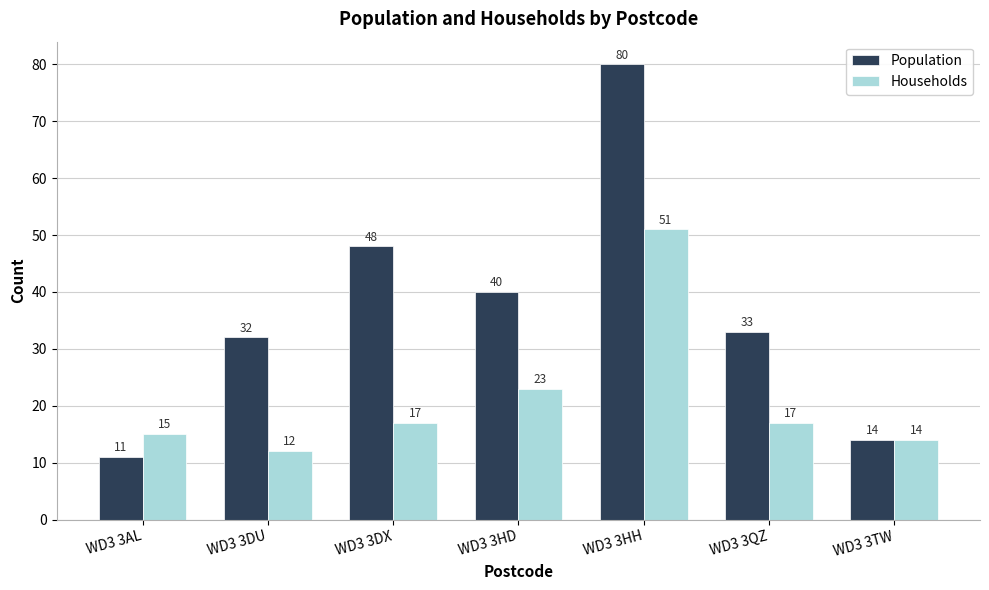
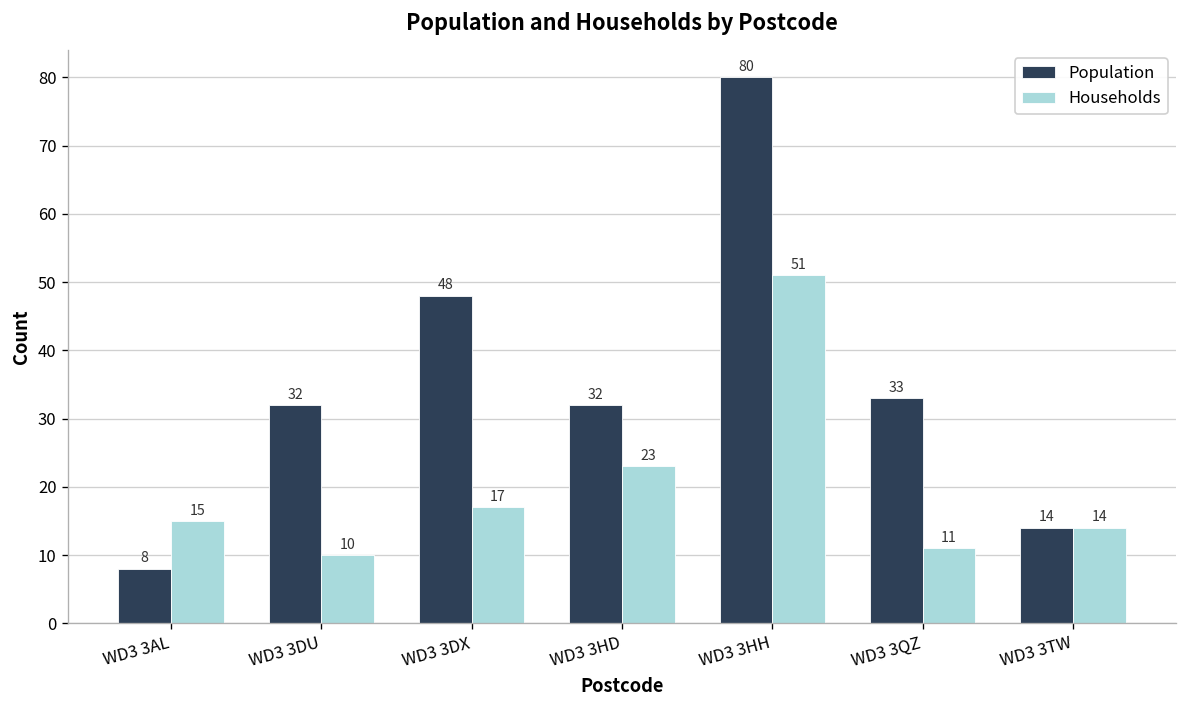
Population, WD3 3AL: 11 -> 8
Households, WD3 3DU: 12 -> 10
Population, WD3 3HD: 40 -> 32
Households, WD3 3QZ: 17 -> 11
